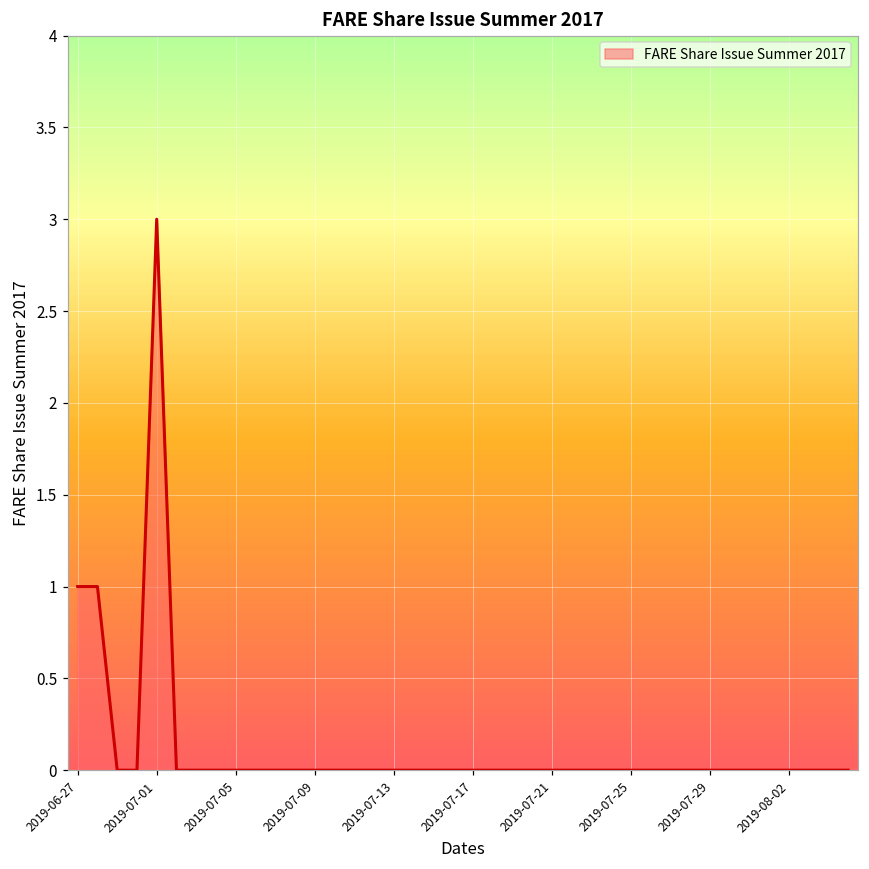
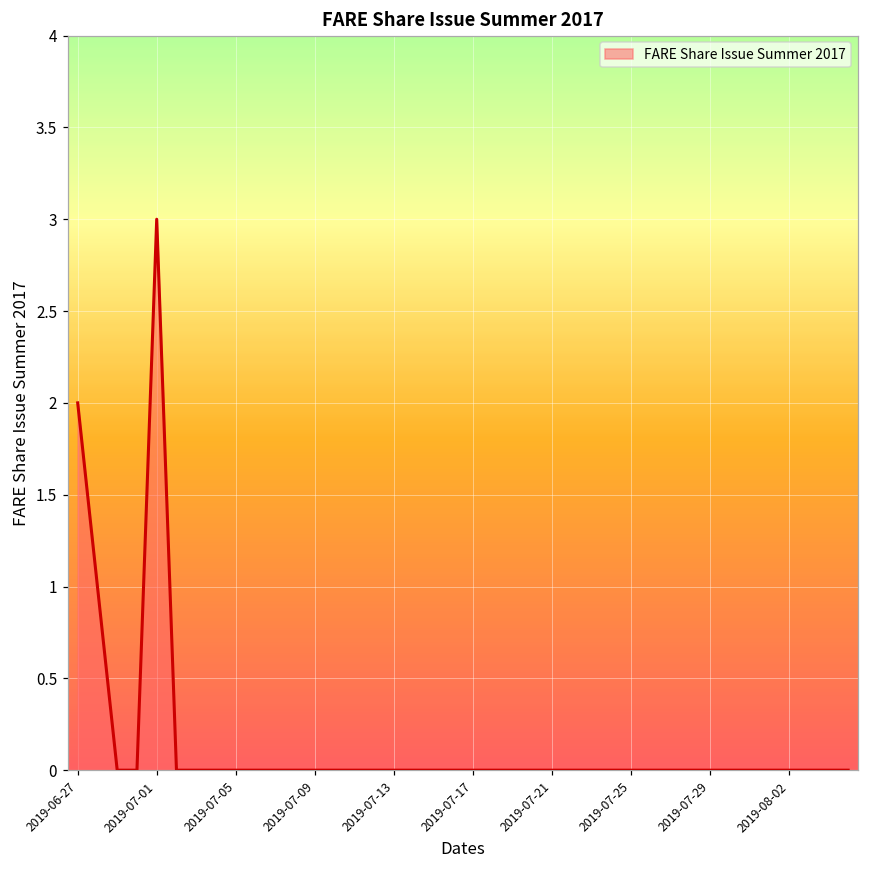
2019-06-27: 1 -> 2
